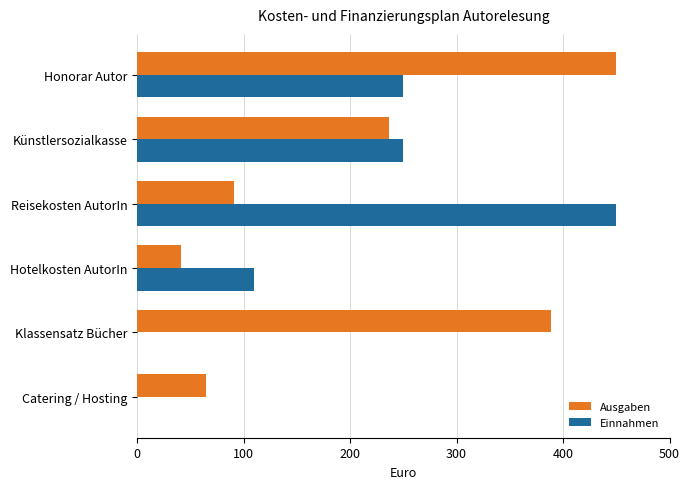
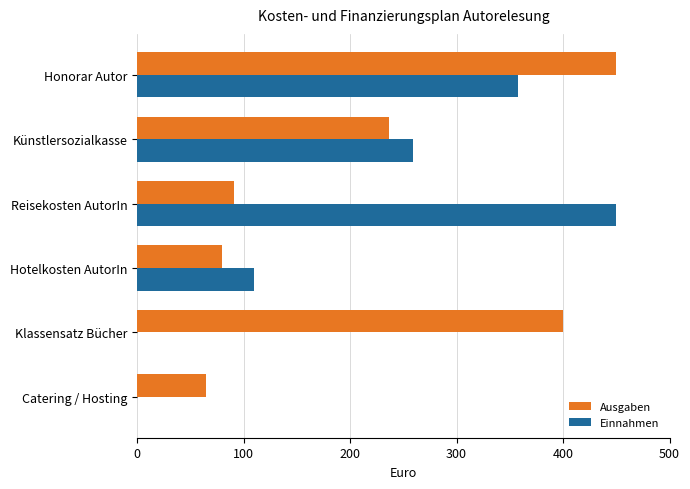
Einnahmen, Honorar Autor: 250 -> 358
Einnahmen, Künstlersozialkasse: 250 -> 259
Ausgaben, Hotelkosten AutorIn: 41 -> 80
Ausgaben, Klassensatz Bücher: 389 -> 400
